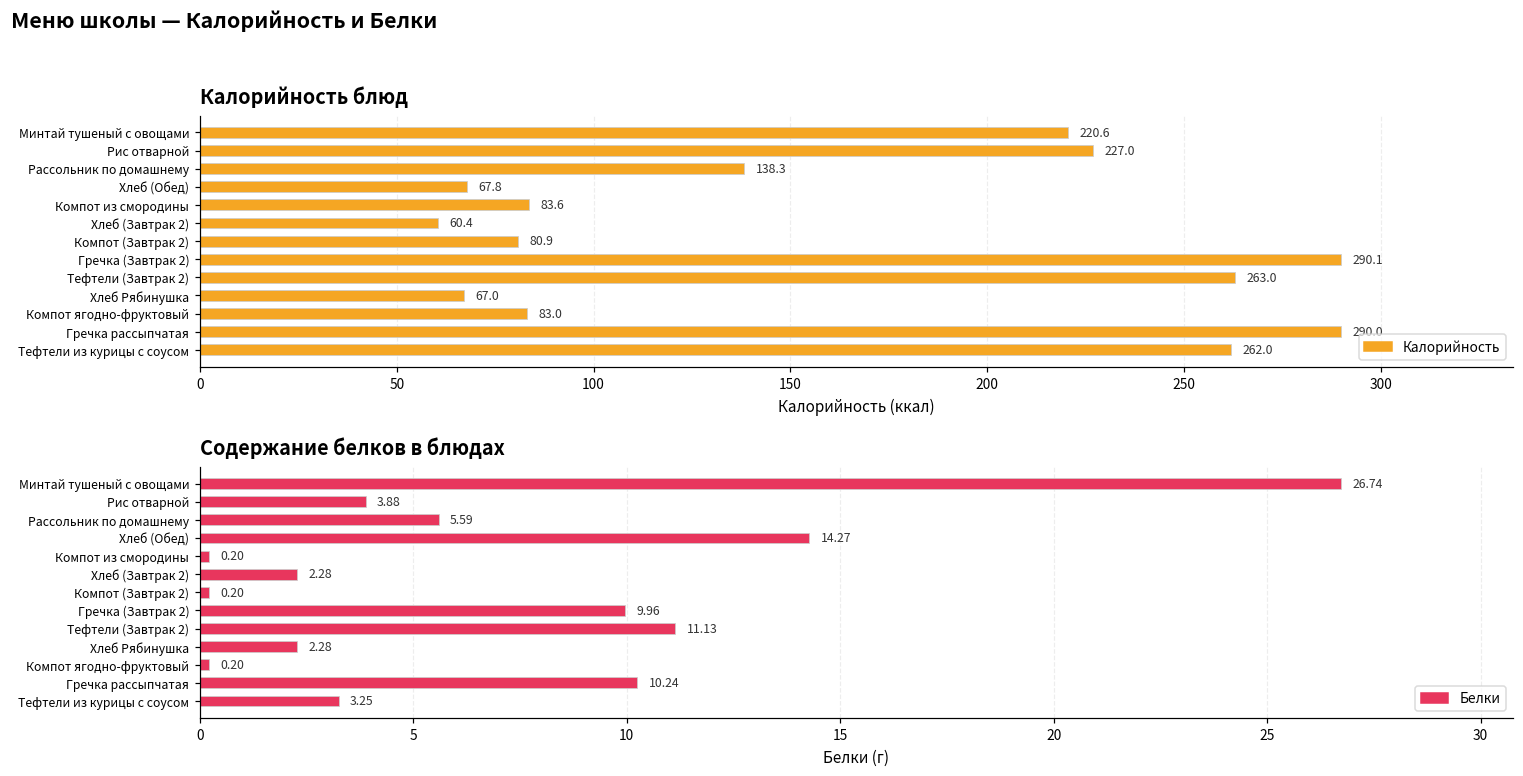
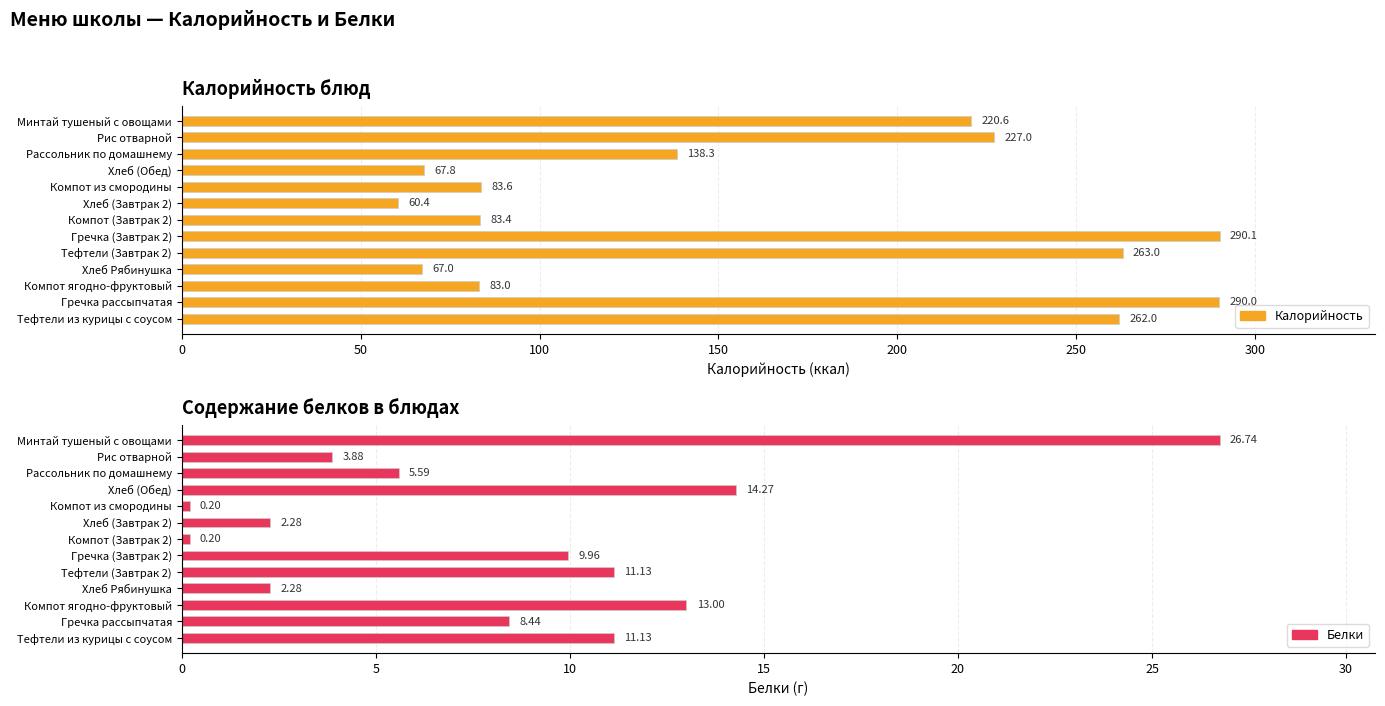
Калорийность блюд, Компот (Завтрак 2): 80.9 -> 83.4
Содержание белков в блюдах, Компот ягодно-фруктовый: 0.20 -> 13.00
Содержание белков в блюдах, Гречка рассыпчатая: 10.24 -> 8.44
Содержание белков в блюдах, Тефтели из курицы с соусом: 3.25 -> 11.13
